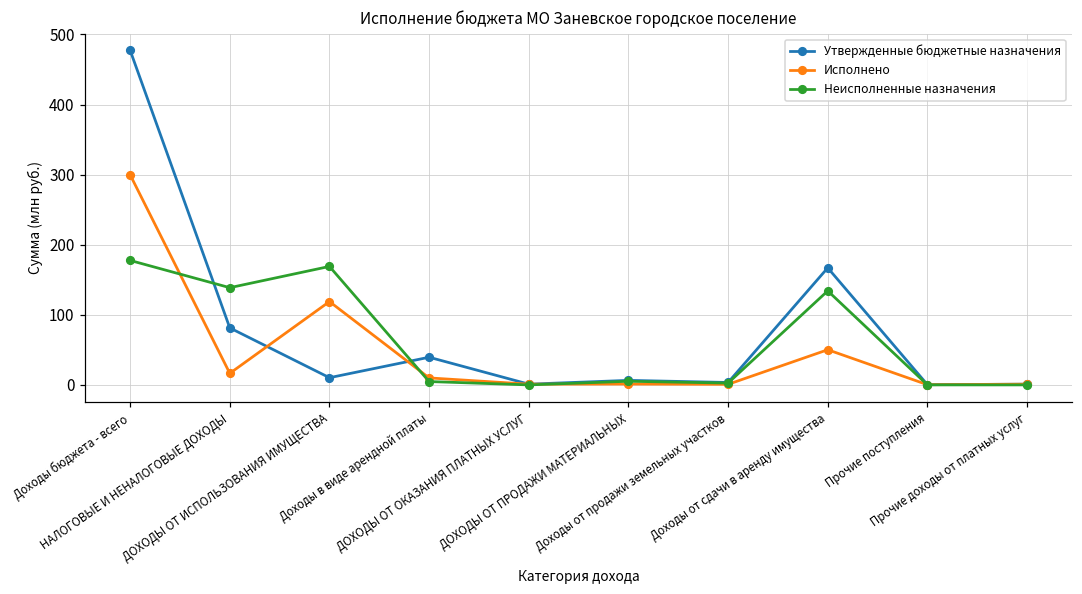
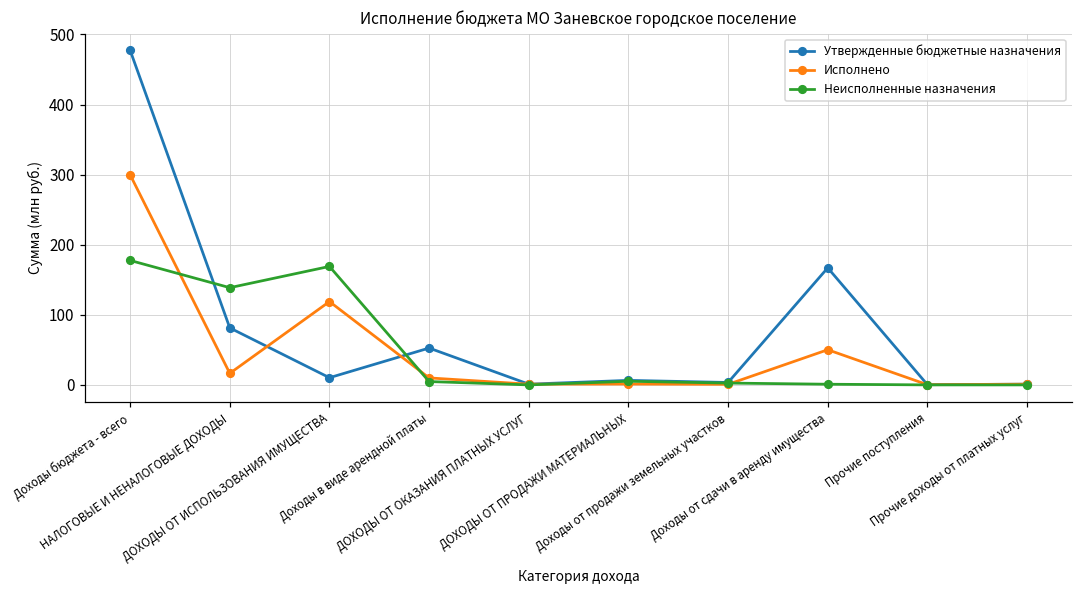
Утвержденные бюджетные назначения, Доходы в виде арендной платы: 40 -> 50
Неисполненные назначения, Доходы от сдачи в аренду имущества: 130 -> 0
